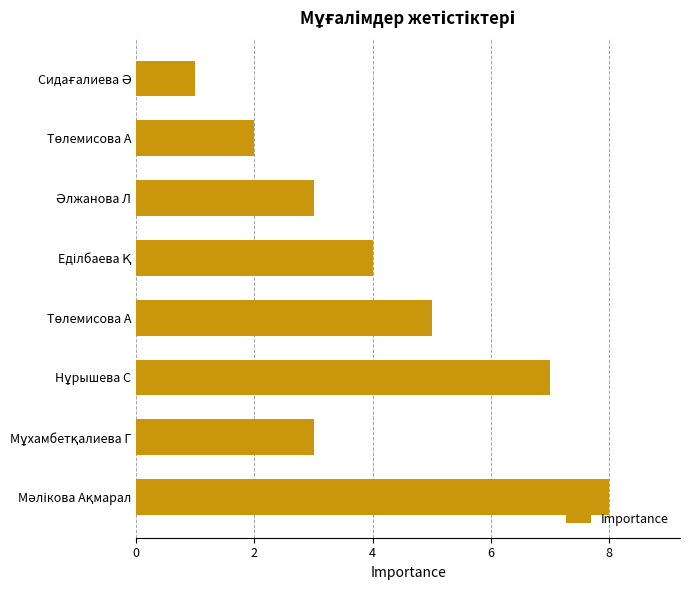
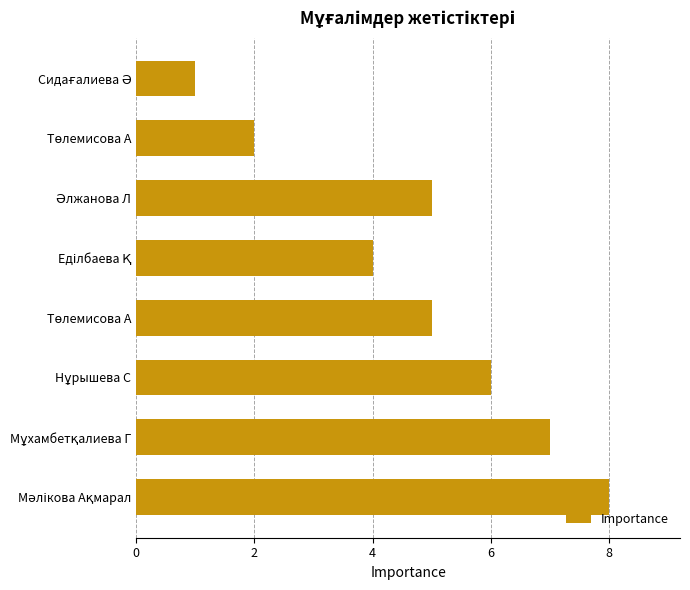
Әлжанова Л: 3 -> 5
Нұрышева С: 7 -> 6
Мұхамбетқалиева Г: 3 -> 7
